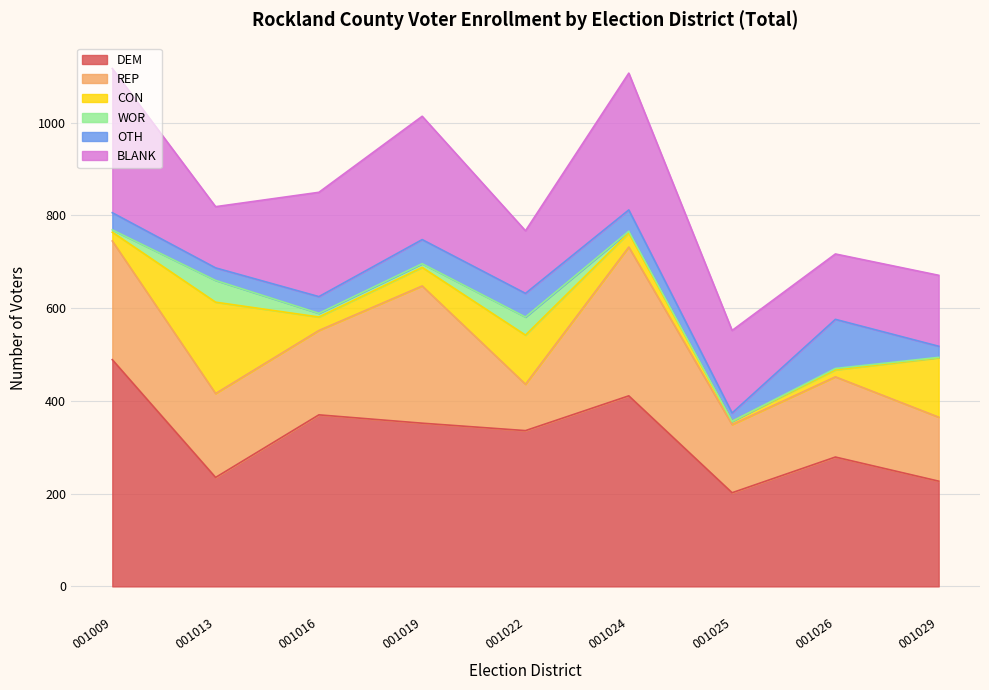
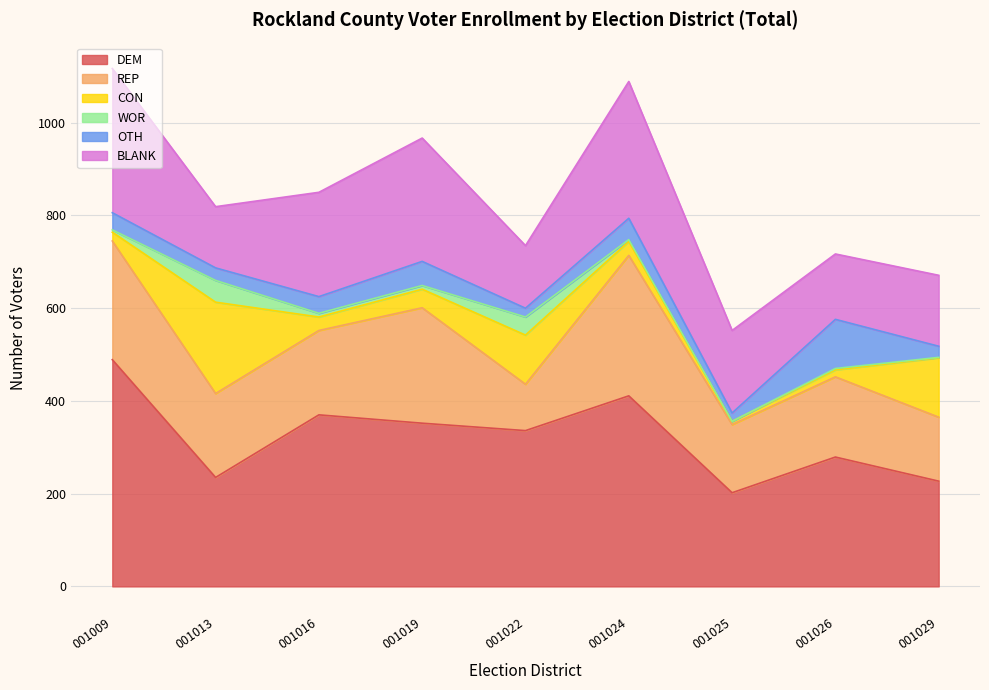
REP, 001019: 300 -> 250
OTH, 001022: 50 -> 20
REP, 001024: 320 -> 300
